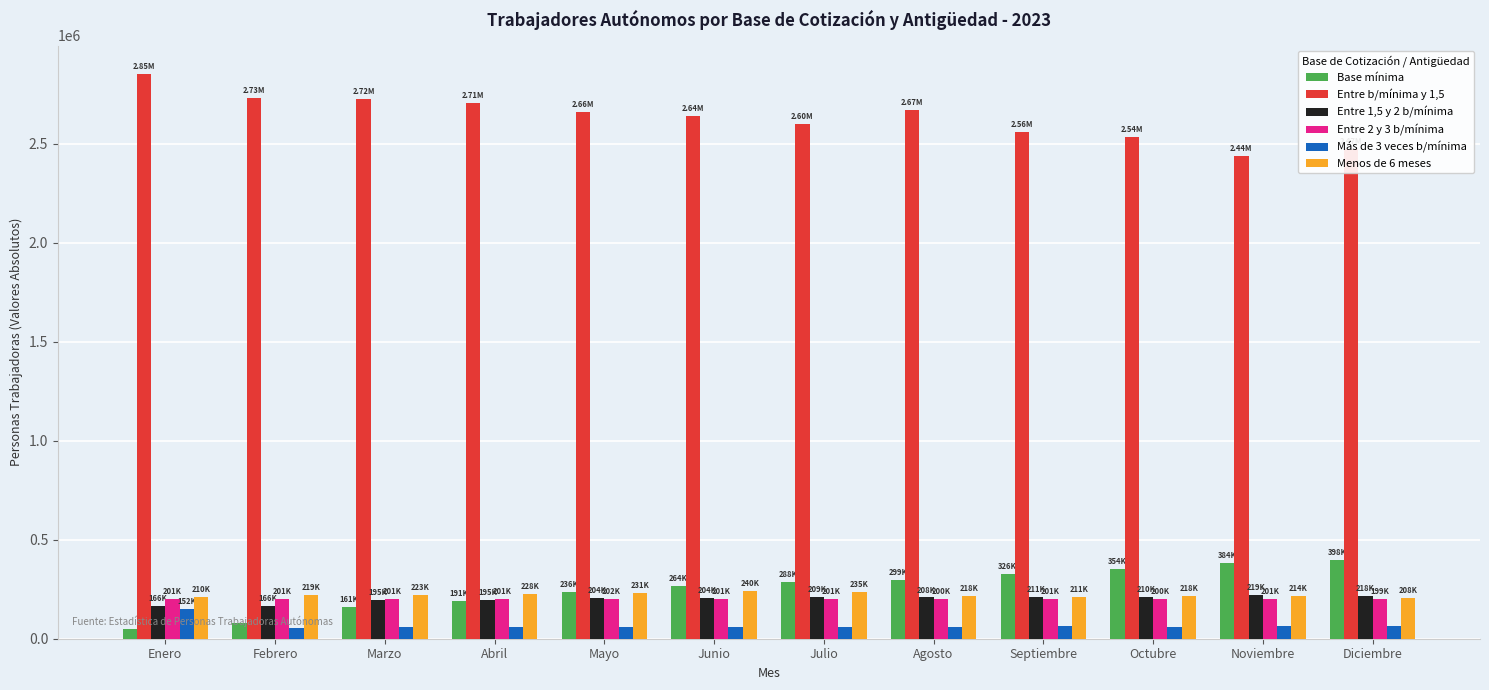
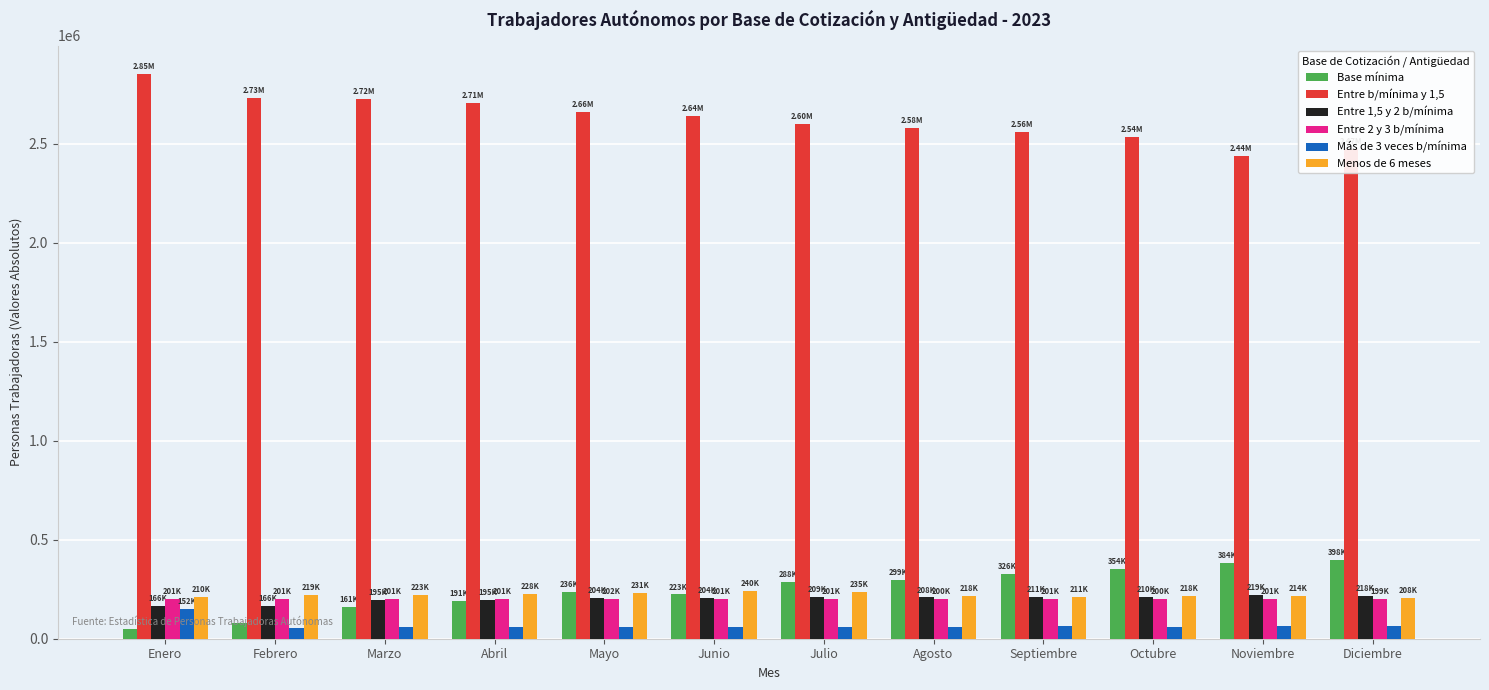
Base mínima, Junio: 264K -> 223K
Entre b/mínima y 1,5, Agosto: 2.67M -> 2.58M
